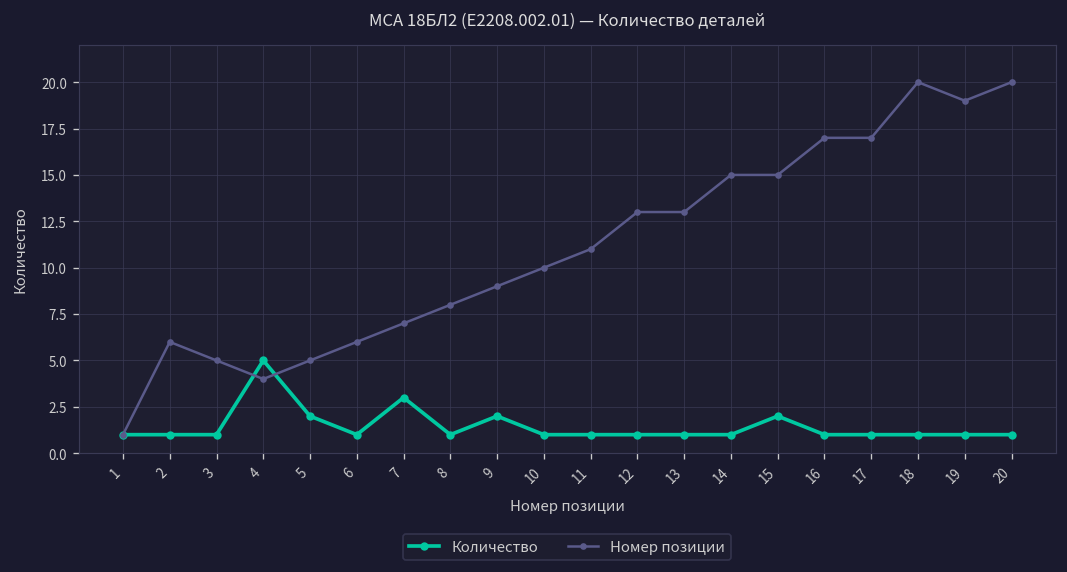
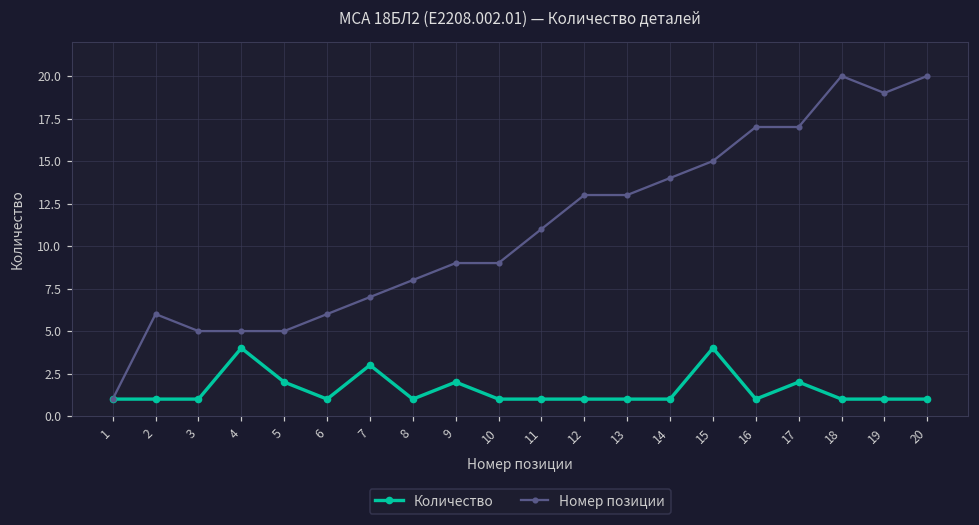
Количество, 4: 5 -> 4
Номер позиции, 4: 4 -> 5
Номер позиции, 10: 10 -> 9
Номер позиции, 14: 15 -> 14
Количество, 15: 2 -> 4
Количество, 17: 1 -> 2
